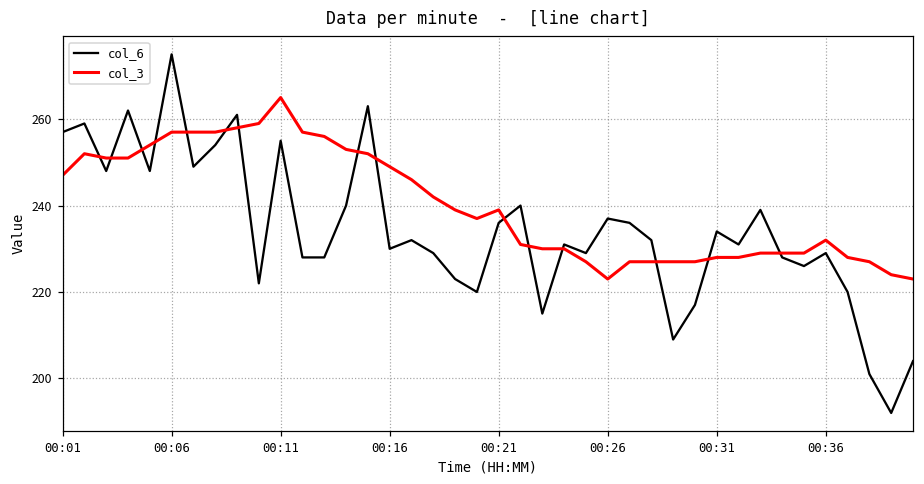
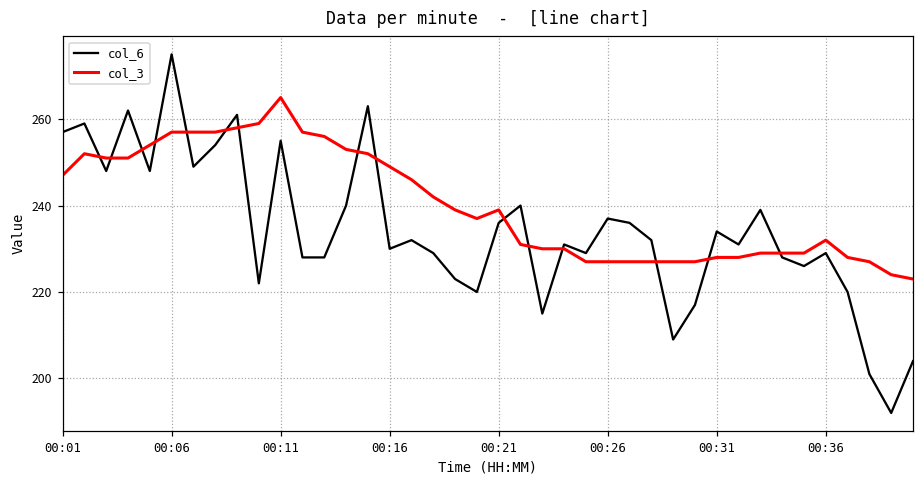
col_3, 00:26: 223 -> 227
